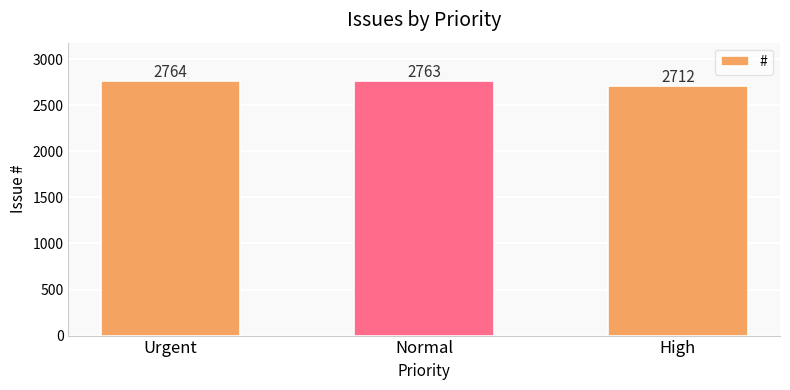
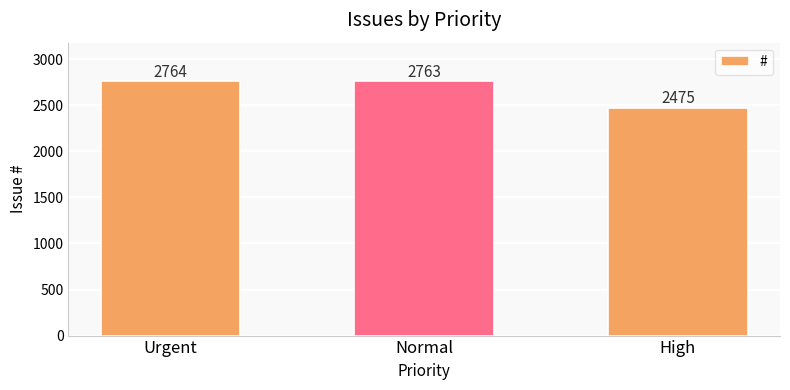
High: 2712 -> 2475
